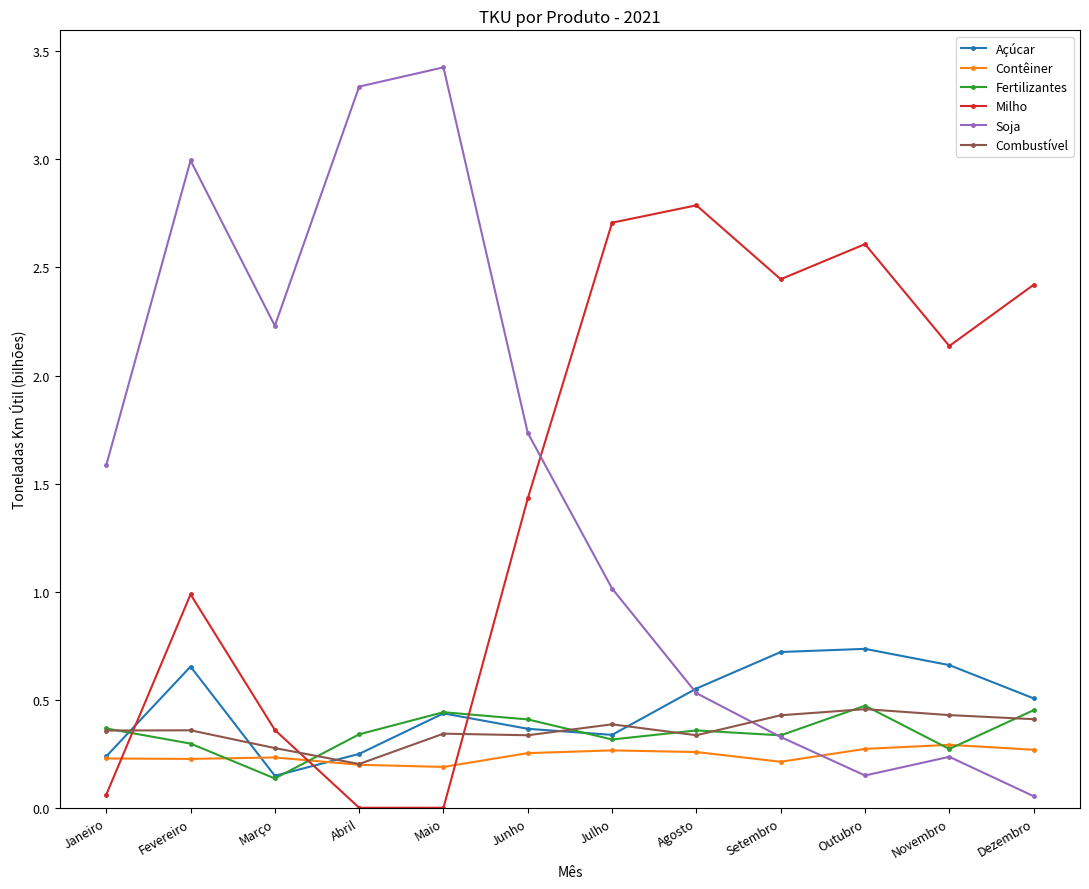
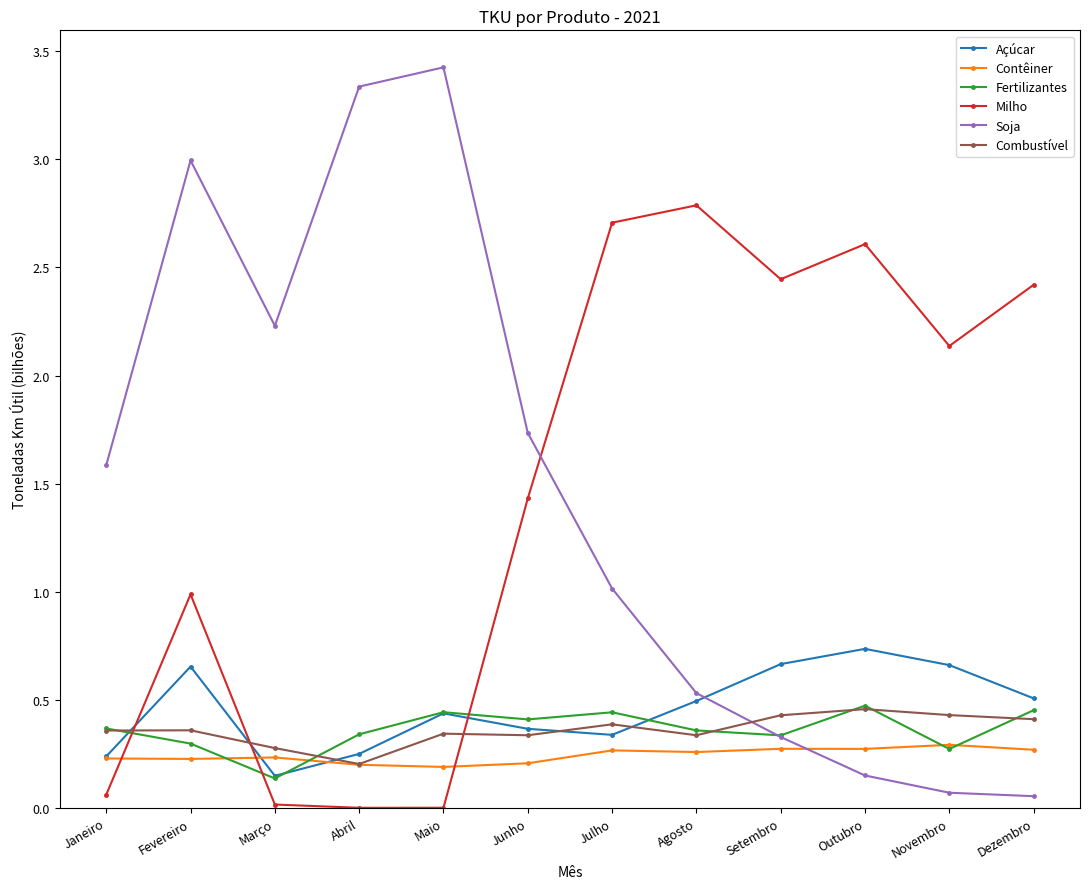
Milho, Março: 0.36 -> 0.01
Contêiner, Junho: 0.25 -> 0.21
Fertilizantes, Julho: 0.32 -> 0.44
Açúcar, Agosto: 0.55 -> 0.49
Açúcar, Setembro: 0.72 -> 0.66
Contêiner, Setembro: 0.21 -> 0.27
Soja, Novembro: 0.24 -> 0.07
